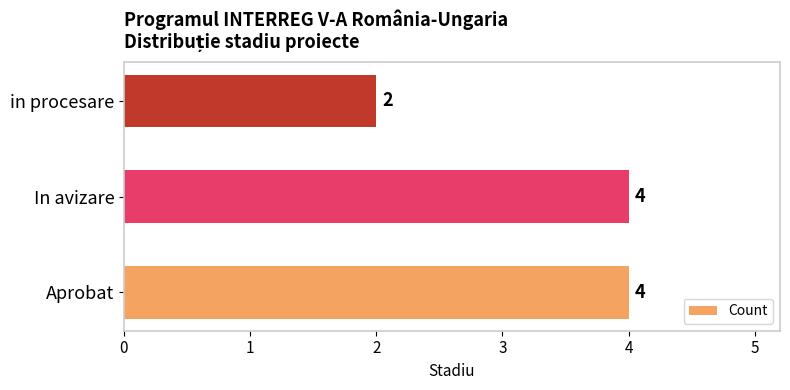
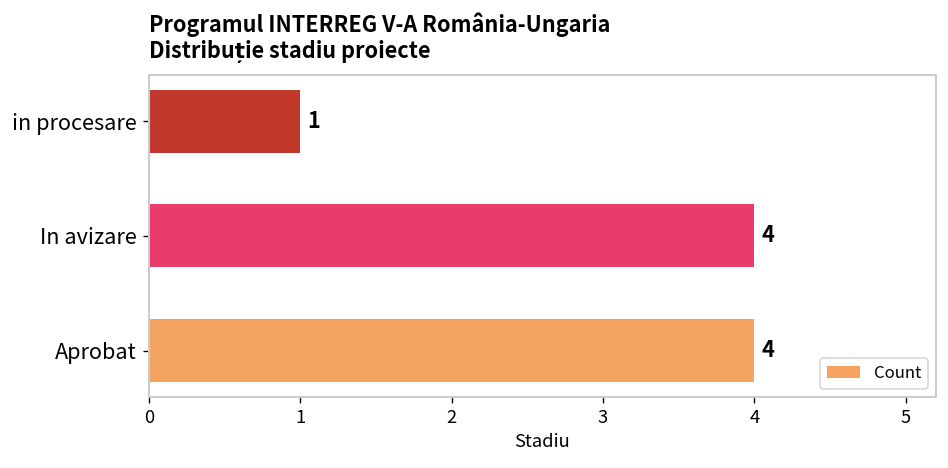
in procesare: 2 -> 1
